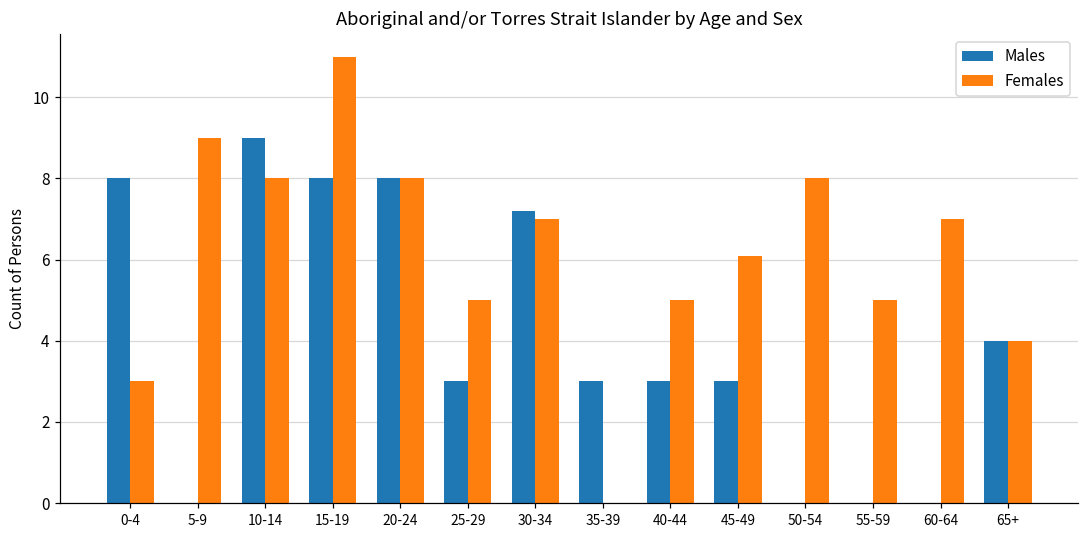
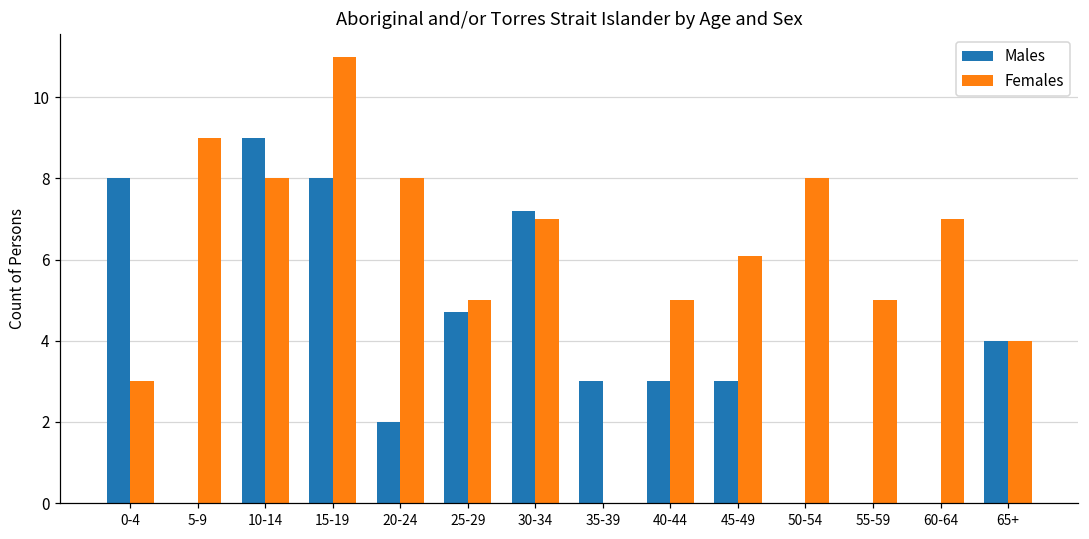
Males, 20-24: 8 -> 2
Males, 25-29: 3.0 -> 4.7
